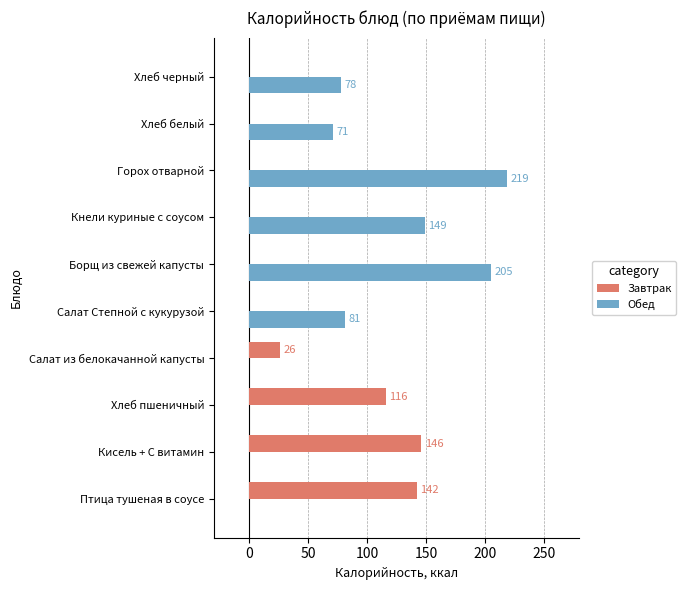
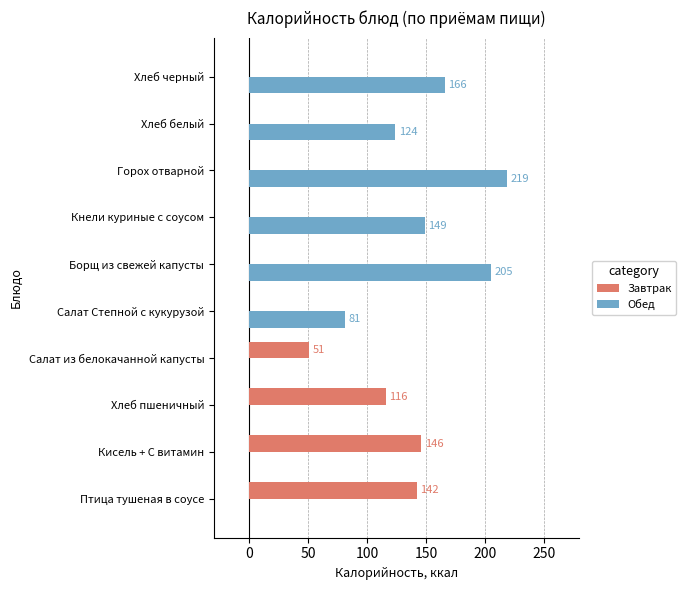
Обед, Хлеб черный: 78 -> 166
Обед, Хлеб белый: 71 -> 124
Завтрак, Салат из белокачанной капусты: 26 -> 51
